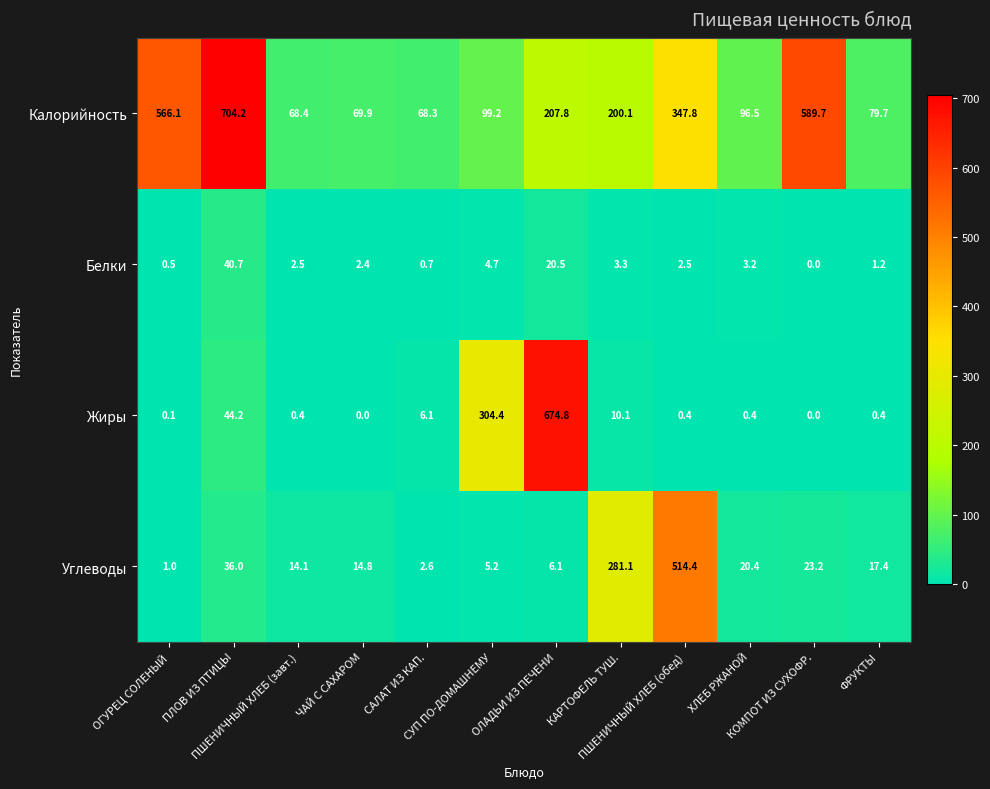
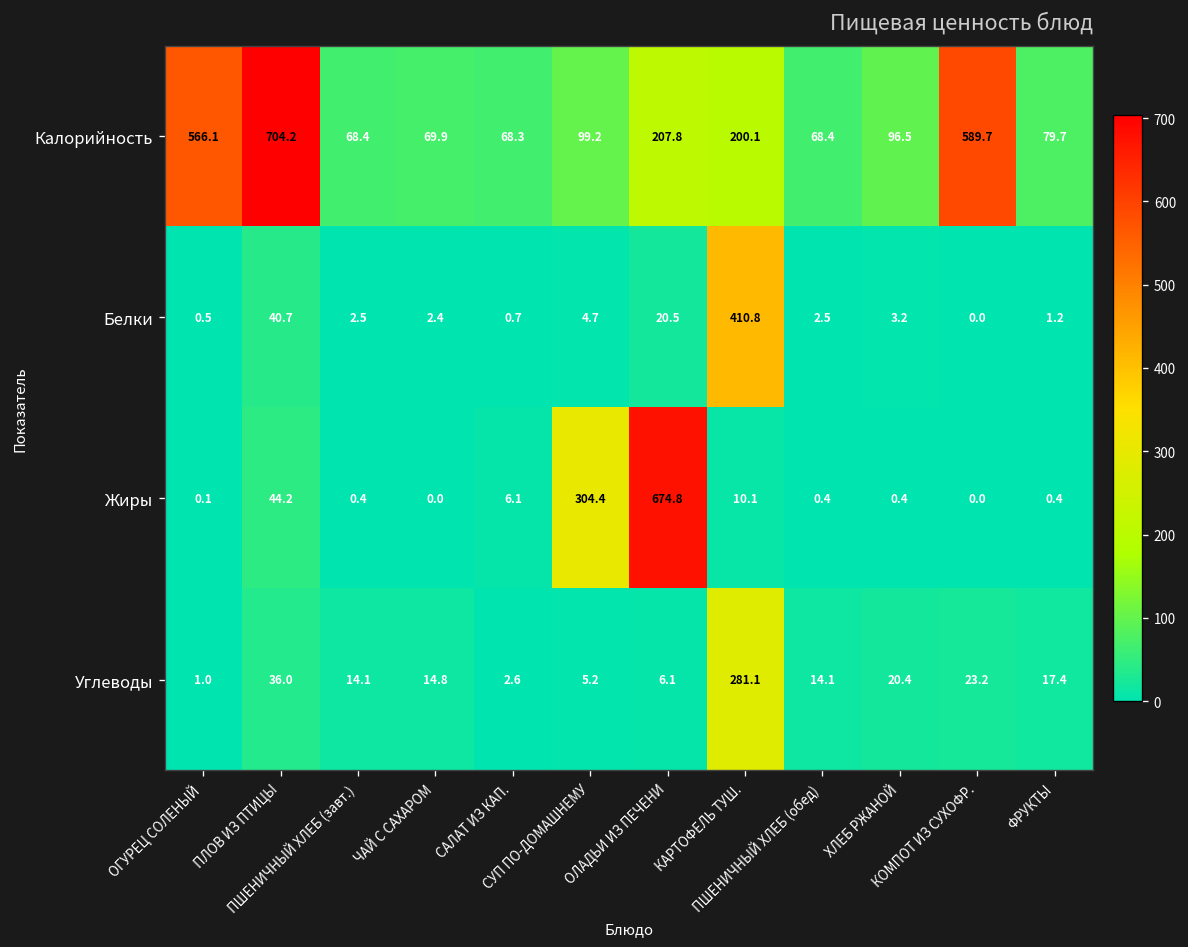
Калорийность, ПШЕНИЧНЫЙ ХЛЕБ (обед): 347.8 -> 68.4
Белки, КАРТОФЕЛЬ ТУШ.: 3.3 -> 410.8
Углеводы, ПШЕНИЧНЫЙ ХЛЕБ (обед): 514.4 -> 14.1
